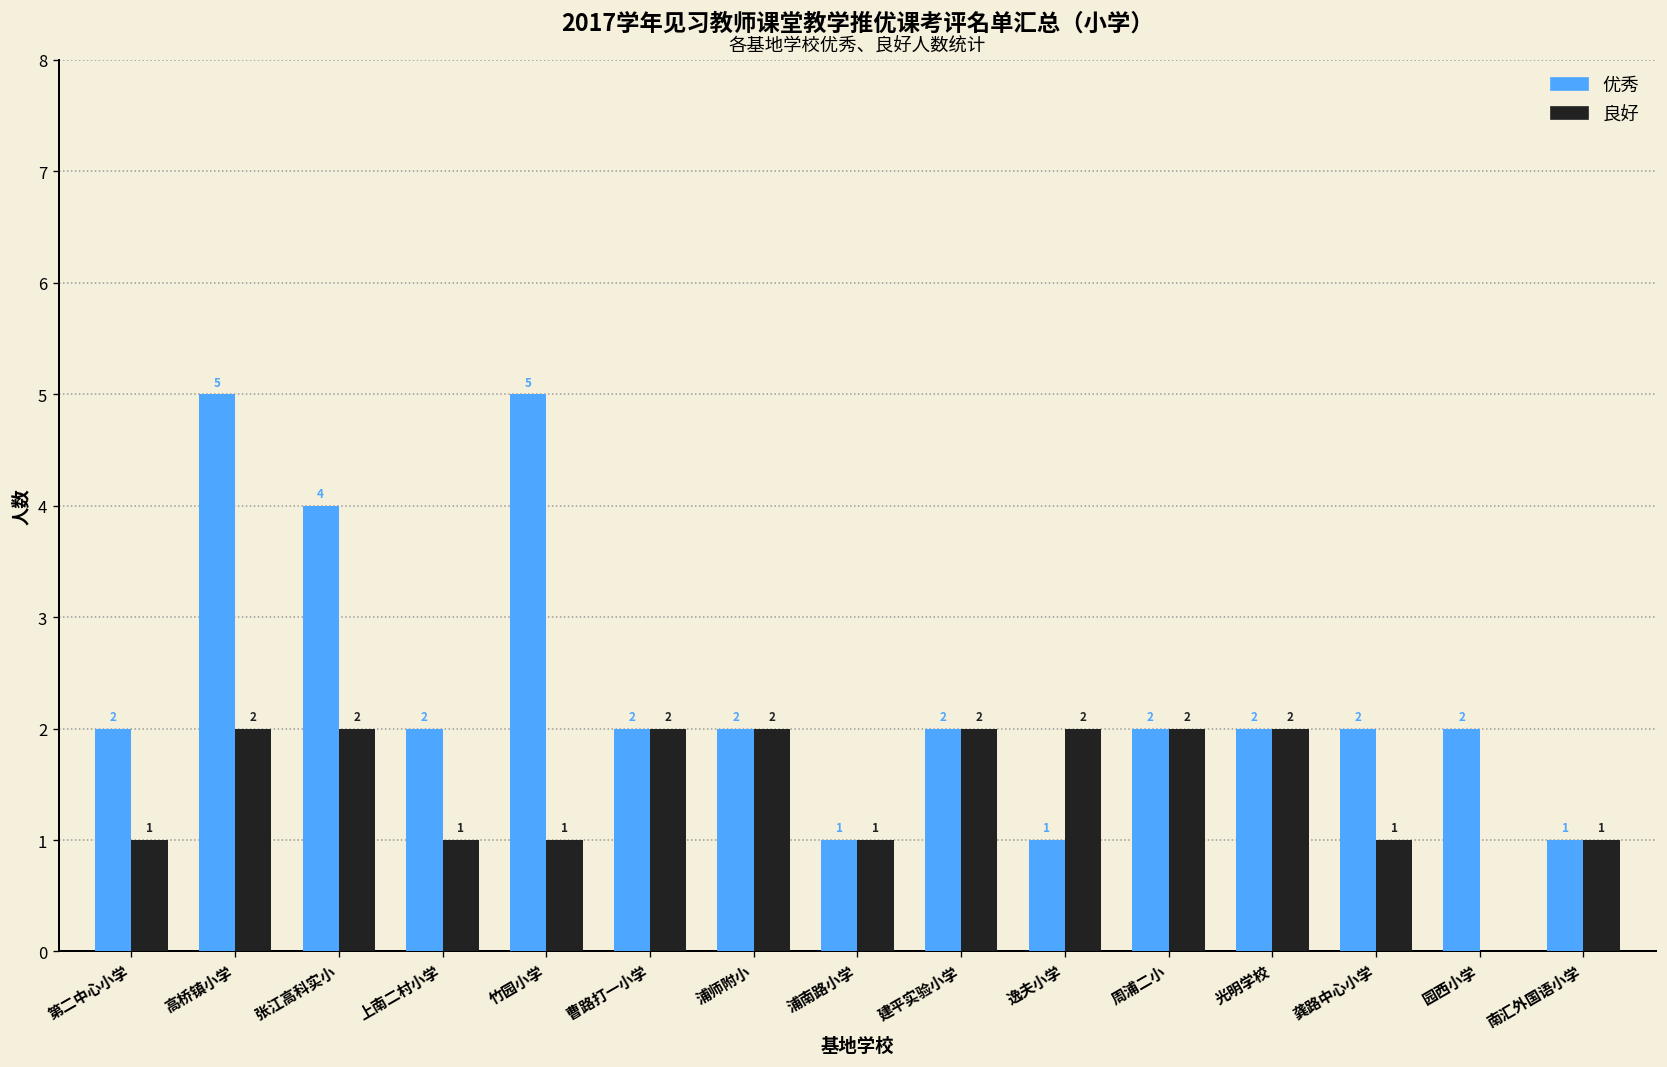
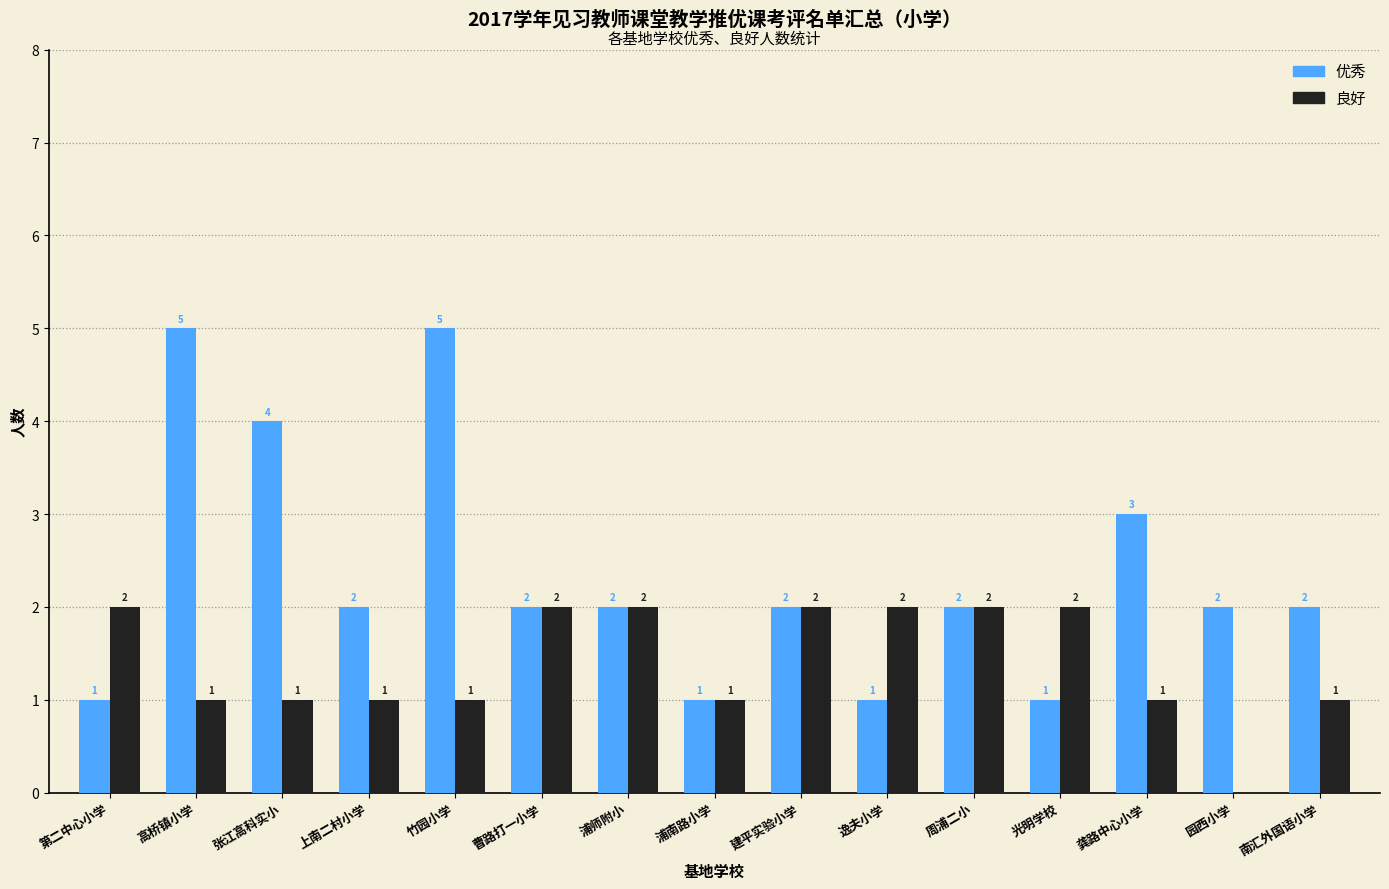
优秀, 第二中心小学: 2 -> 1
良好, 第二中心小学: 1 -> 2
良好, 高桥镇小学: 2 -> 1
良好, 张江高科实小: 2 -> 1
优秀, 光明学校: 2 -> 1
优秀, 龚路中心小学: 2 -> 3
优秀, 南汇外国语小学: 1 -> 2
